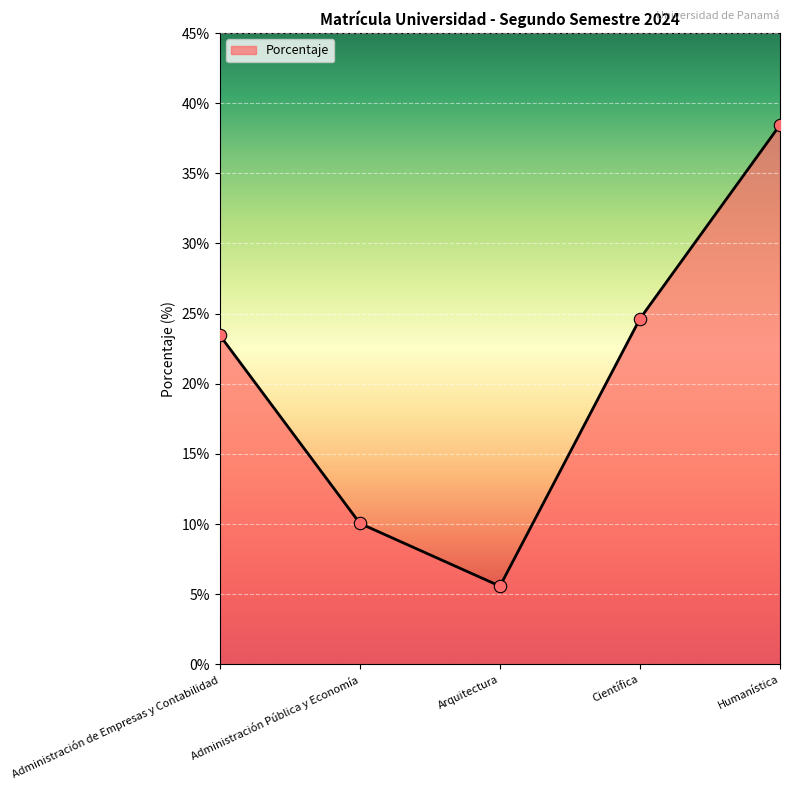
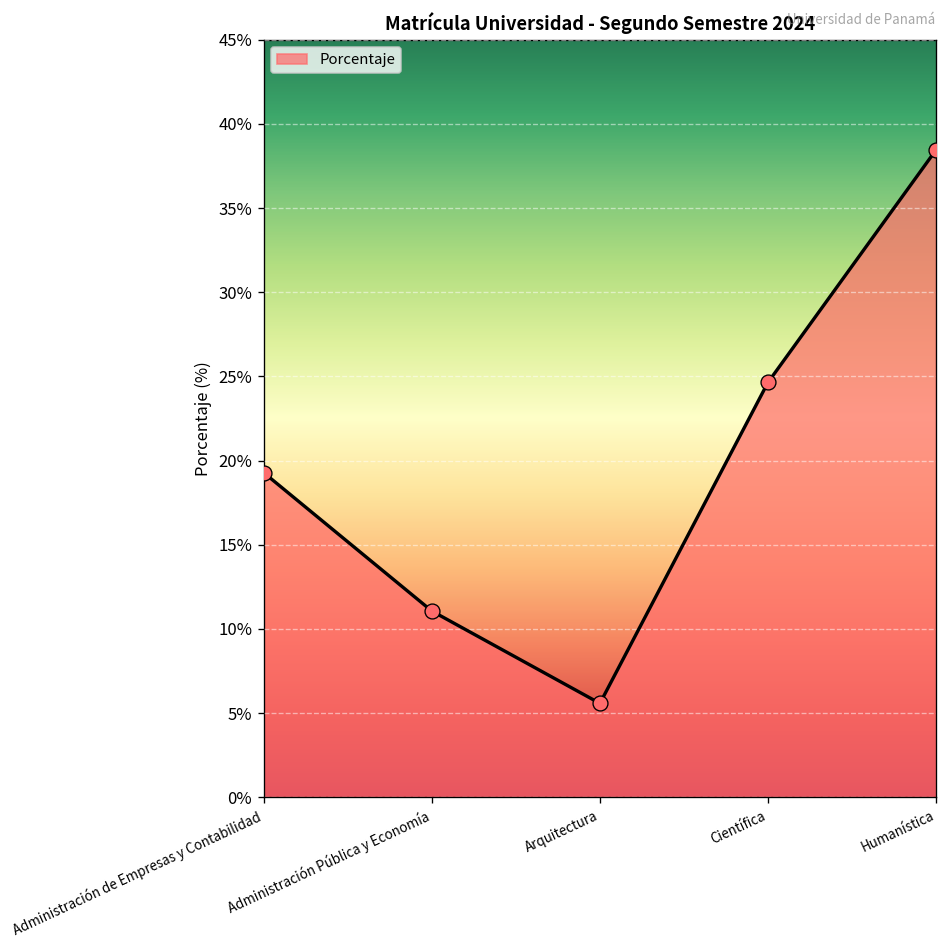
Administración de Empresas y Contabilidad: 23.5% -> 19.3%
Administración Pública y Economía: 10.0% -> 11.1%
